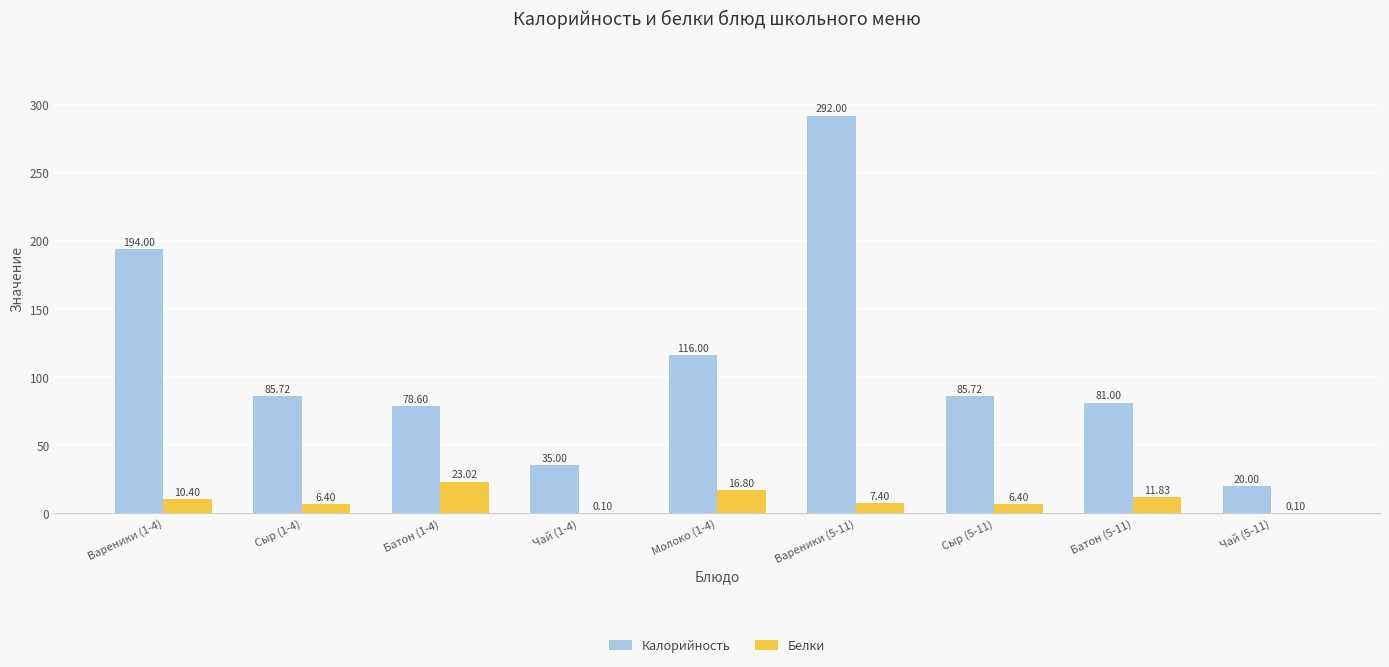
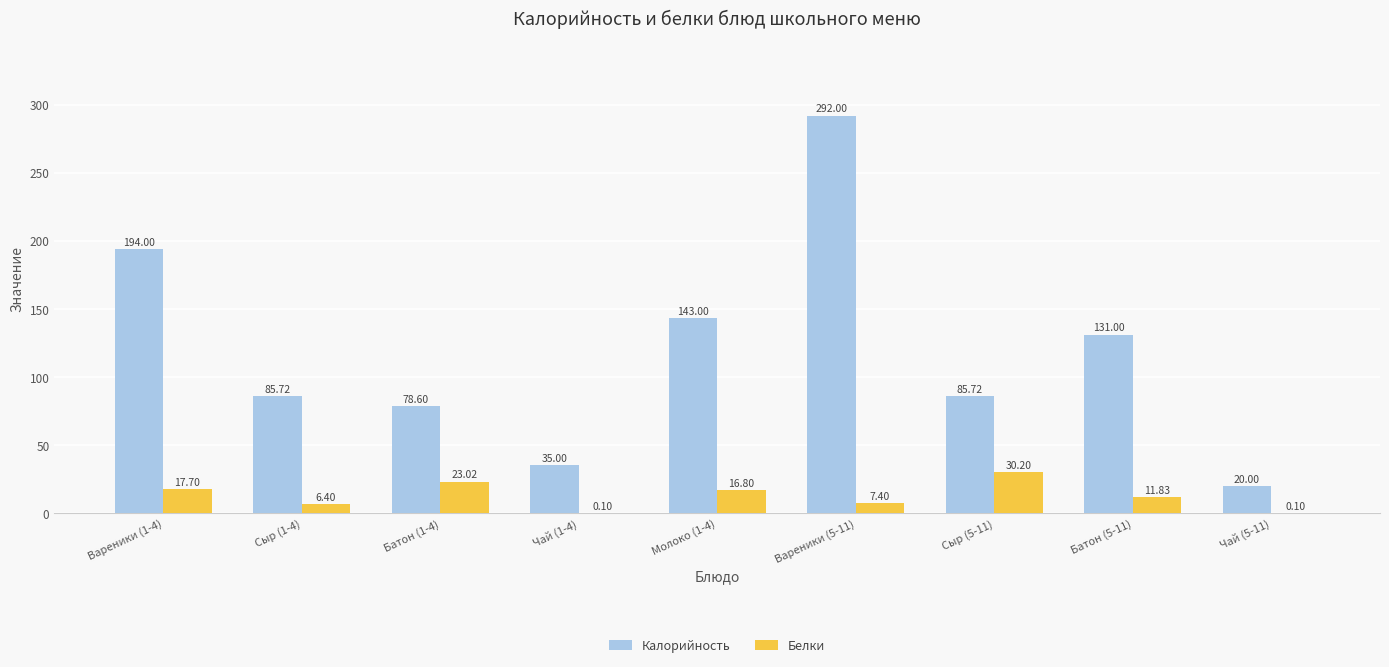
Белки, Вареники (1-4): 10.40 -> 17.70
Калорийность, Молоко (1-4): 116.00 -> 143.00
Белки, Сыр (5-11): 6.40 -> 30.20
Калорийность, Батон (5-11): 81.00 -> 131.00
